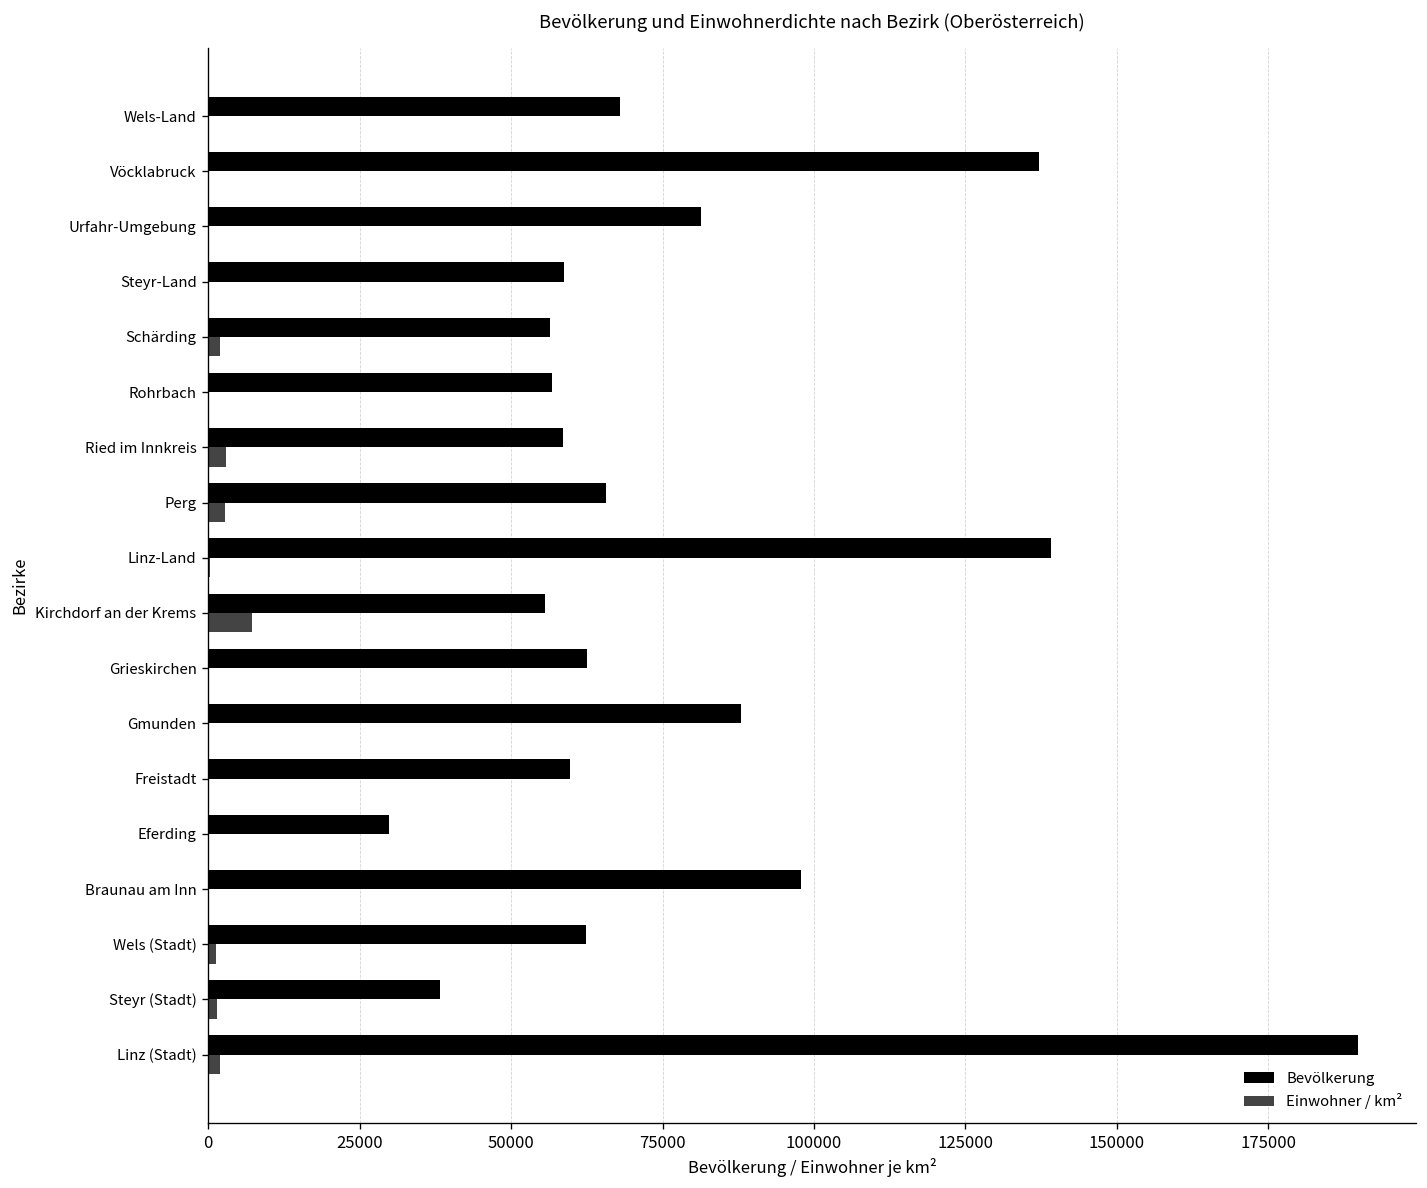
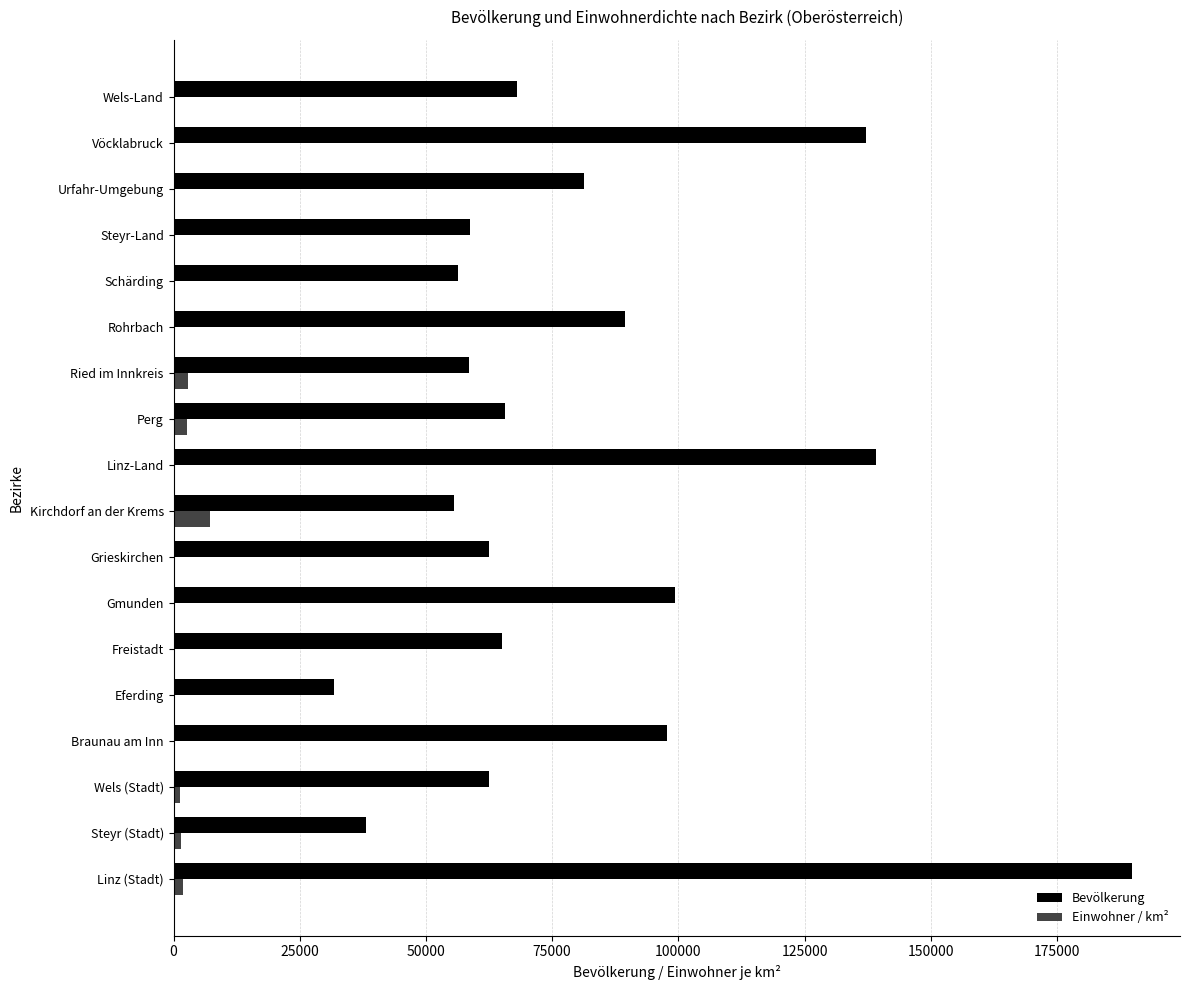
Einwohner / km², Schärding: 2000 -> 0
Bevölkerung, Rohrbach: 57000 -> 89000
Bevölkerung, Gmunden: 88000 -> 99000
Bevölkerung, Freistadt: 60000 -> 65000
Bevölkerung, Eferding: 30000 -> 32000
